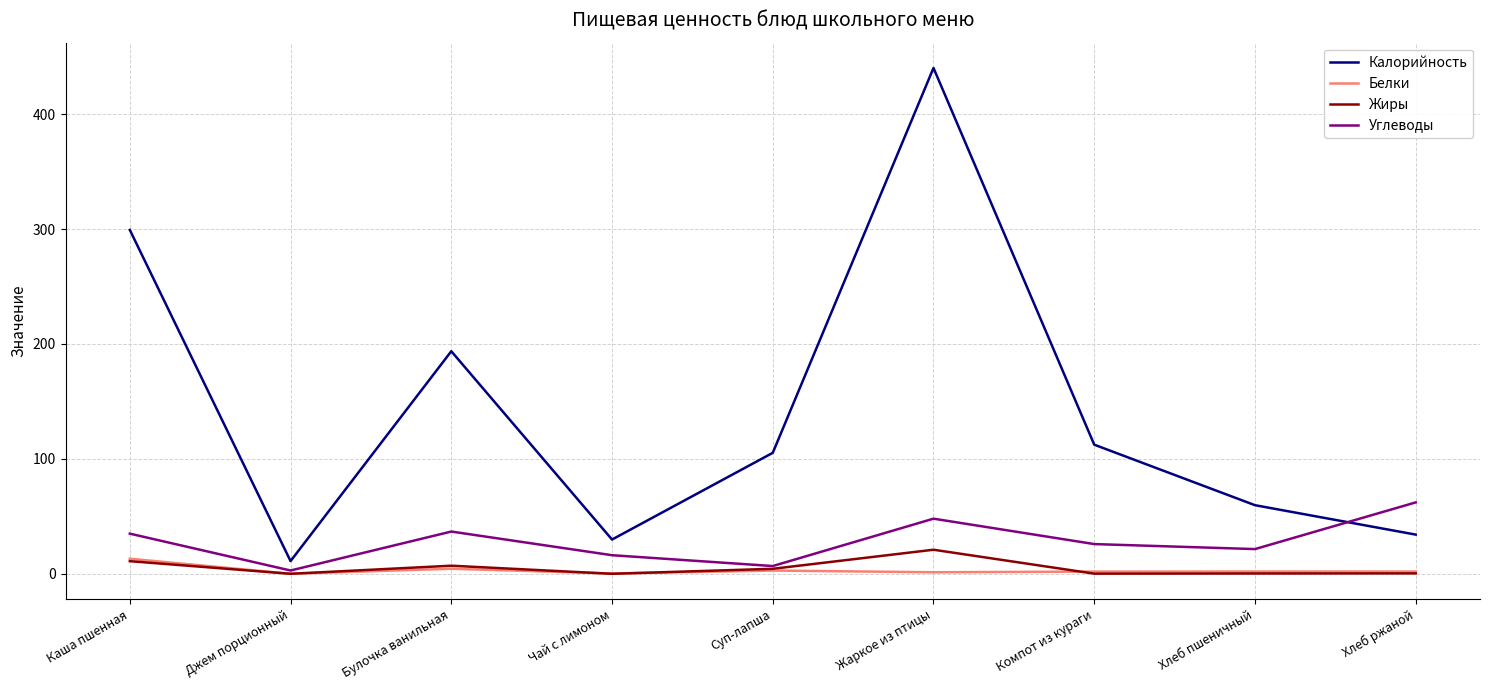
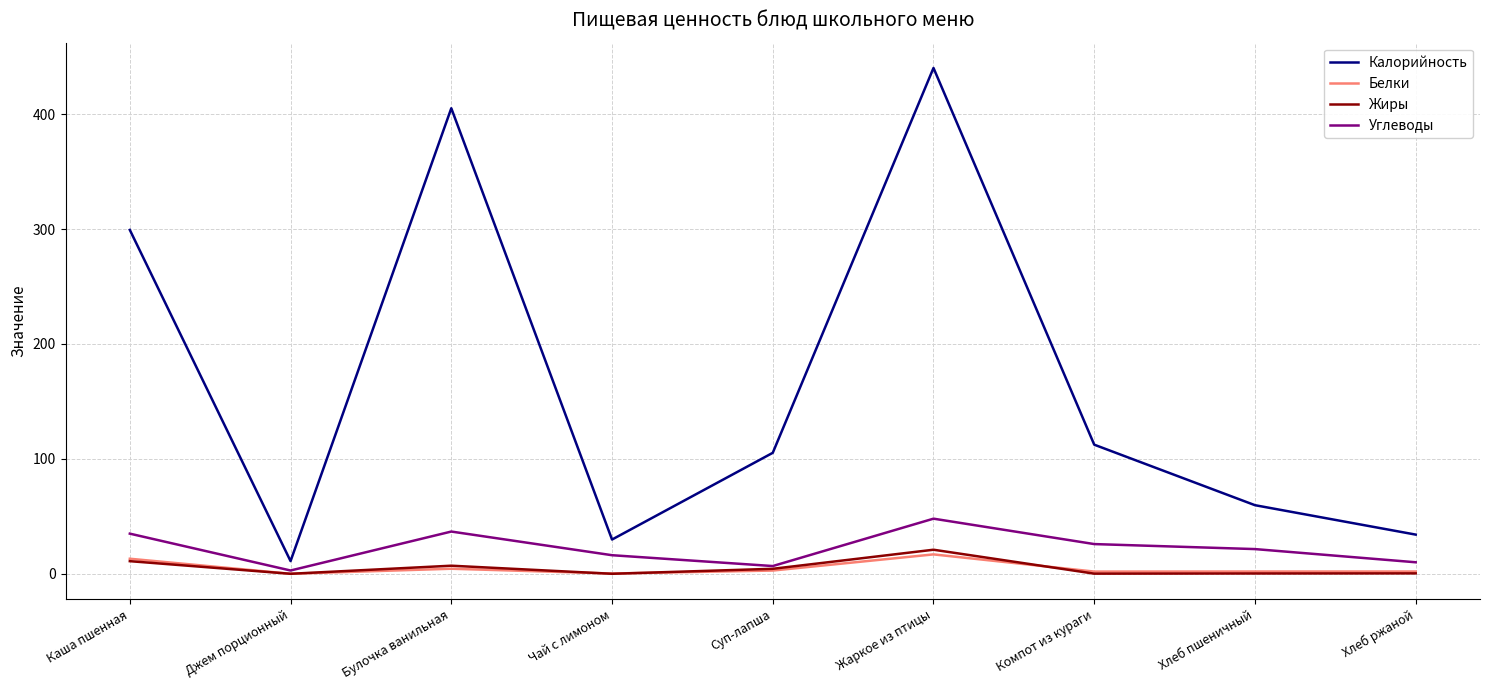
Калорийность, Булочка ванильная: 194 -> 405
Белки, Жаркое из птицы: 1 -> 17
Углеводы, Хлеб ржаной: 62 -> 10
